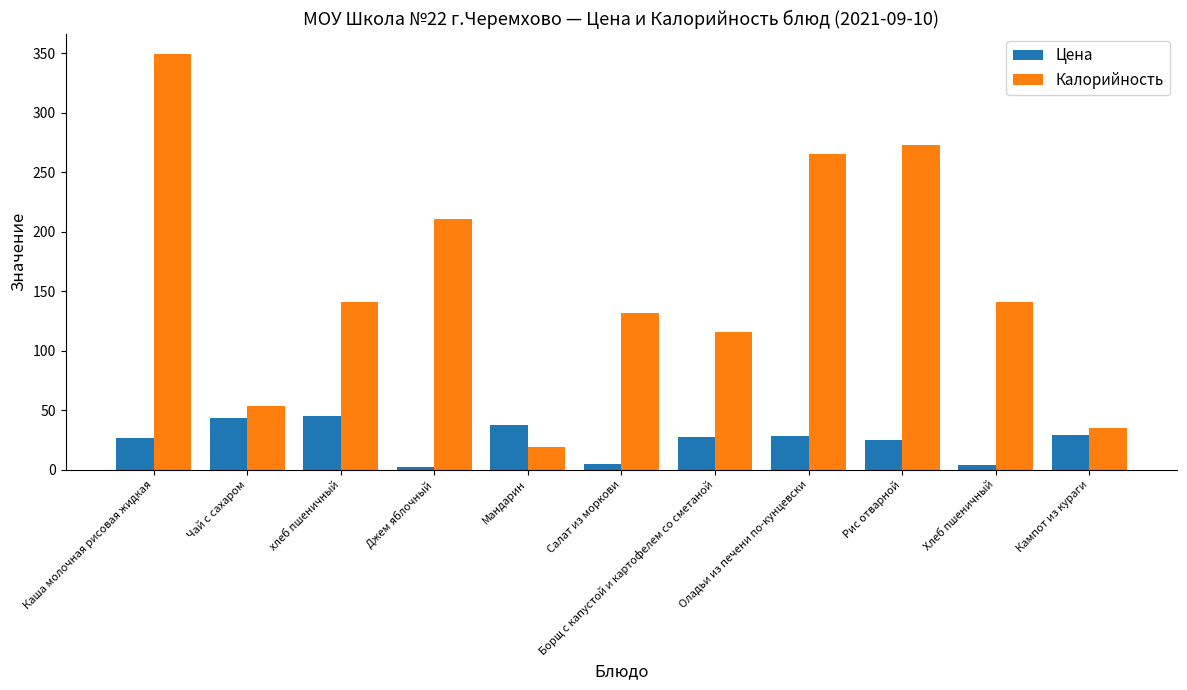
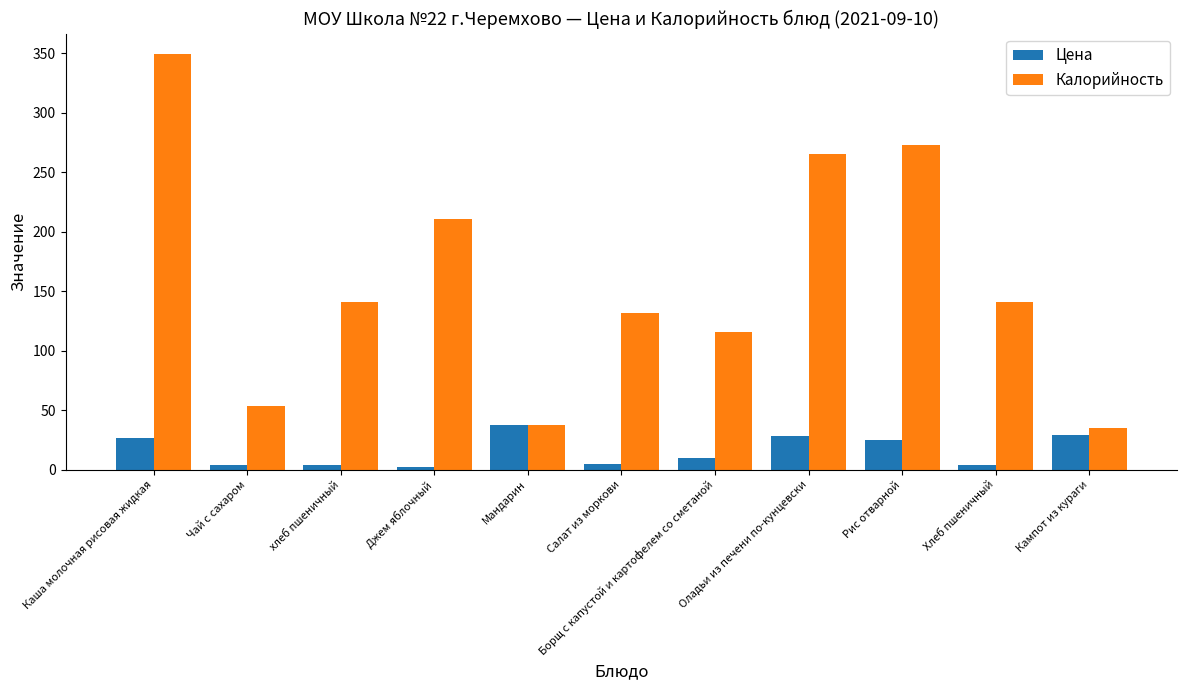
Цена, Чай с сахаром: 44 -> 4
Цена, хлеб пшеничный: 46 -> 4
Калорийность, Мандарин: 19 -> 38
Цена, Борщ с капустой и картофелем со сметаной: 28 -> 10
